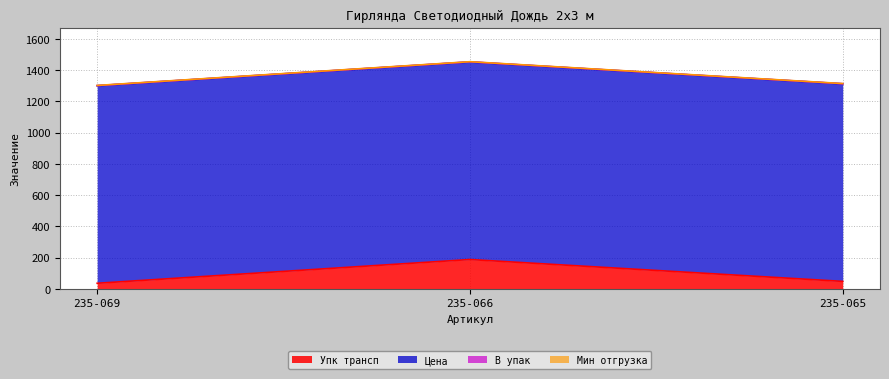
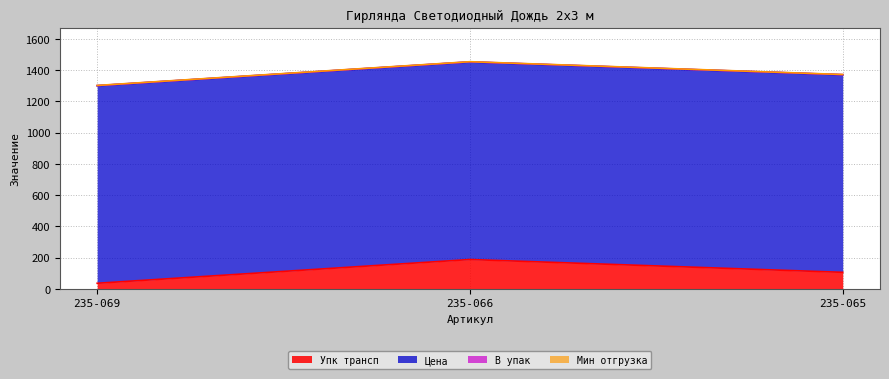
Упк трансп, 235-065: 50 -> 110
